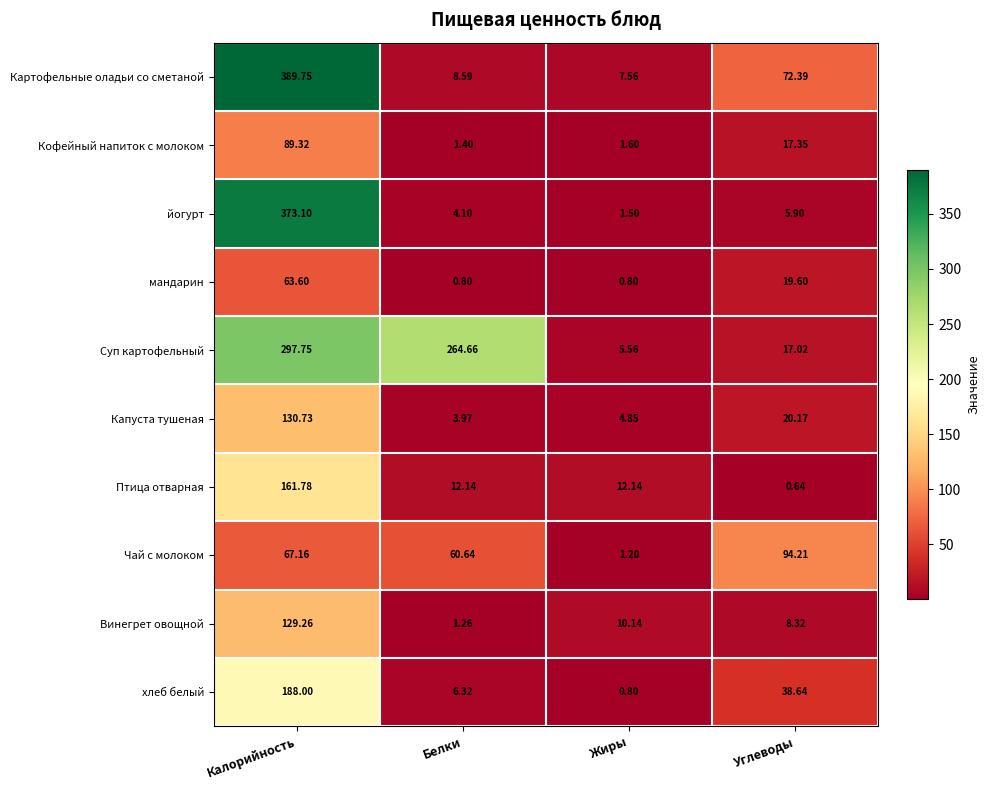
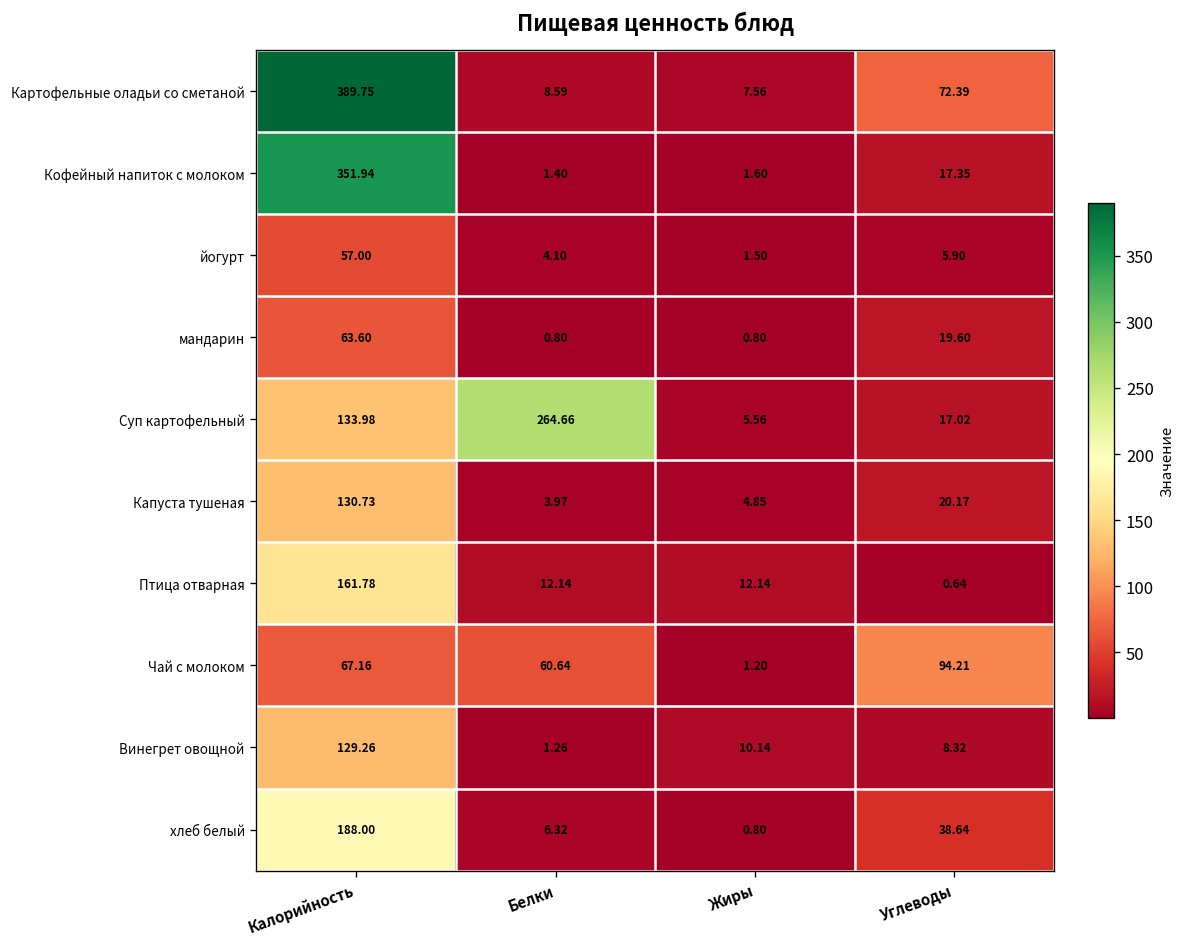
Кофейный напиток с молоком, Калорийность: 89.32 -> 351.94
йогурт, Калорийность: 373.10 -> 57.00
Суп картофельный, Калорийность: 297.75 -> 133.98
